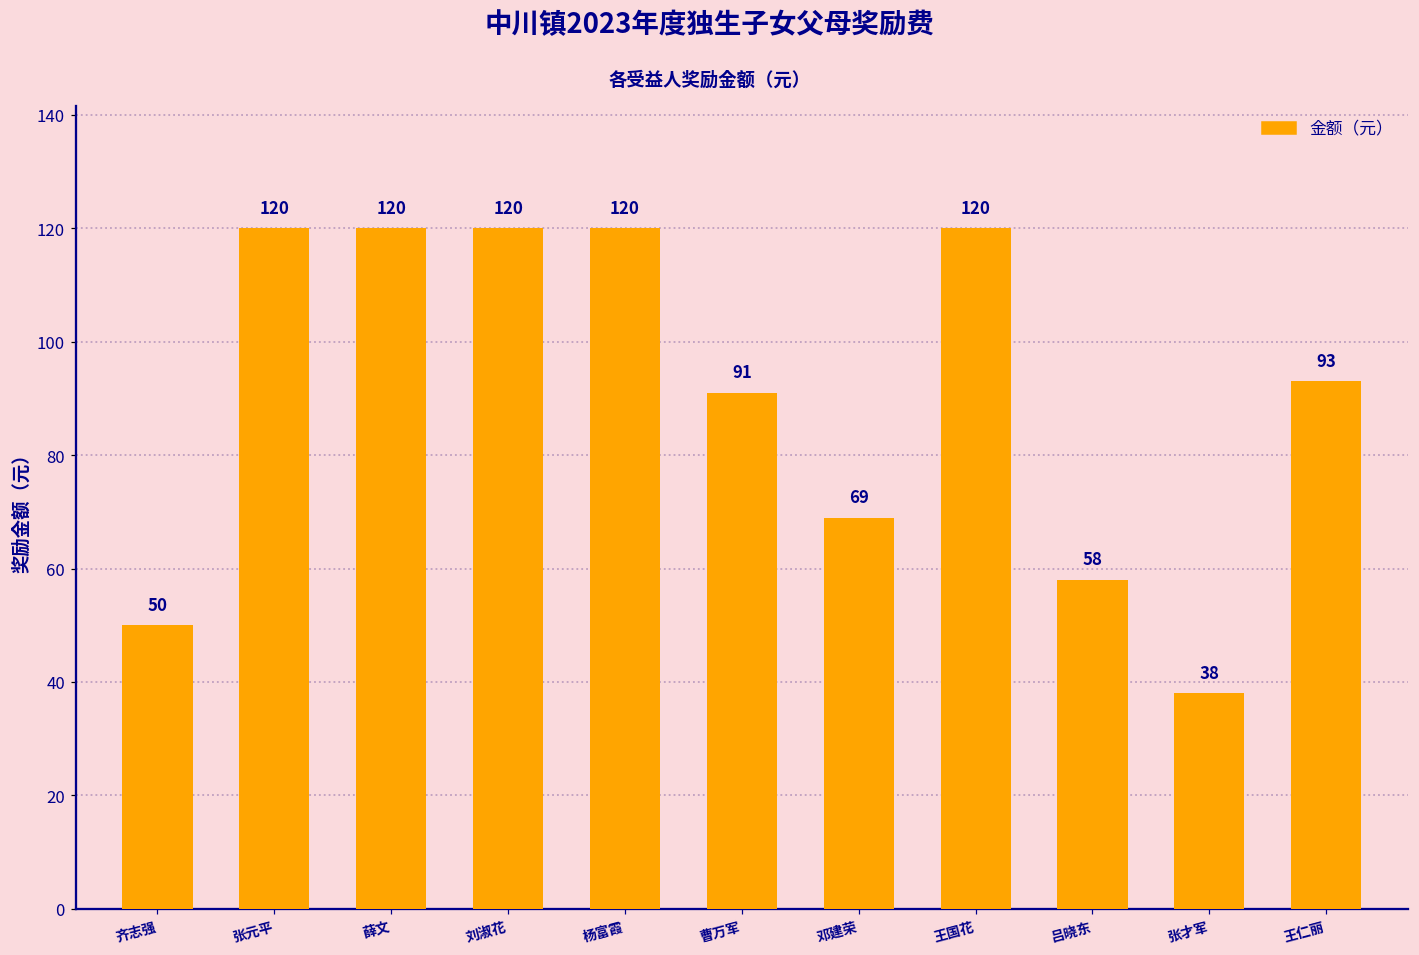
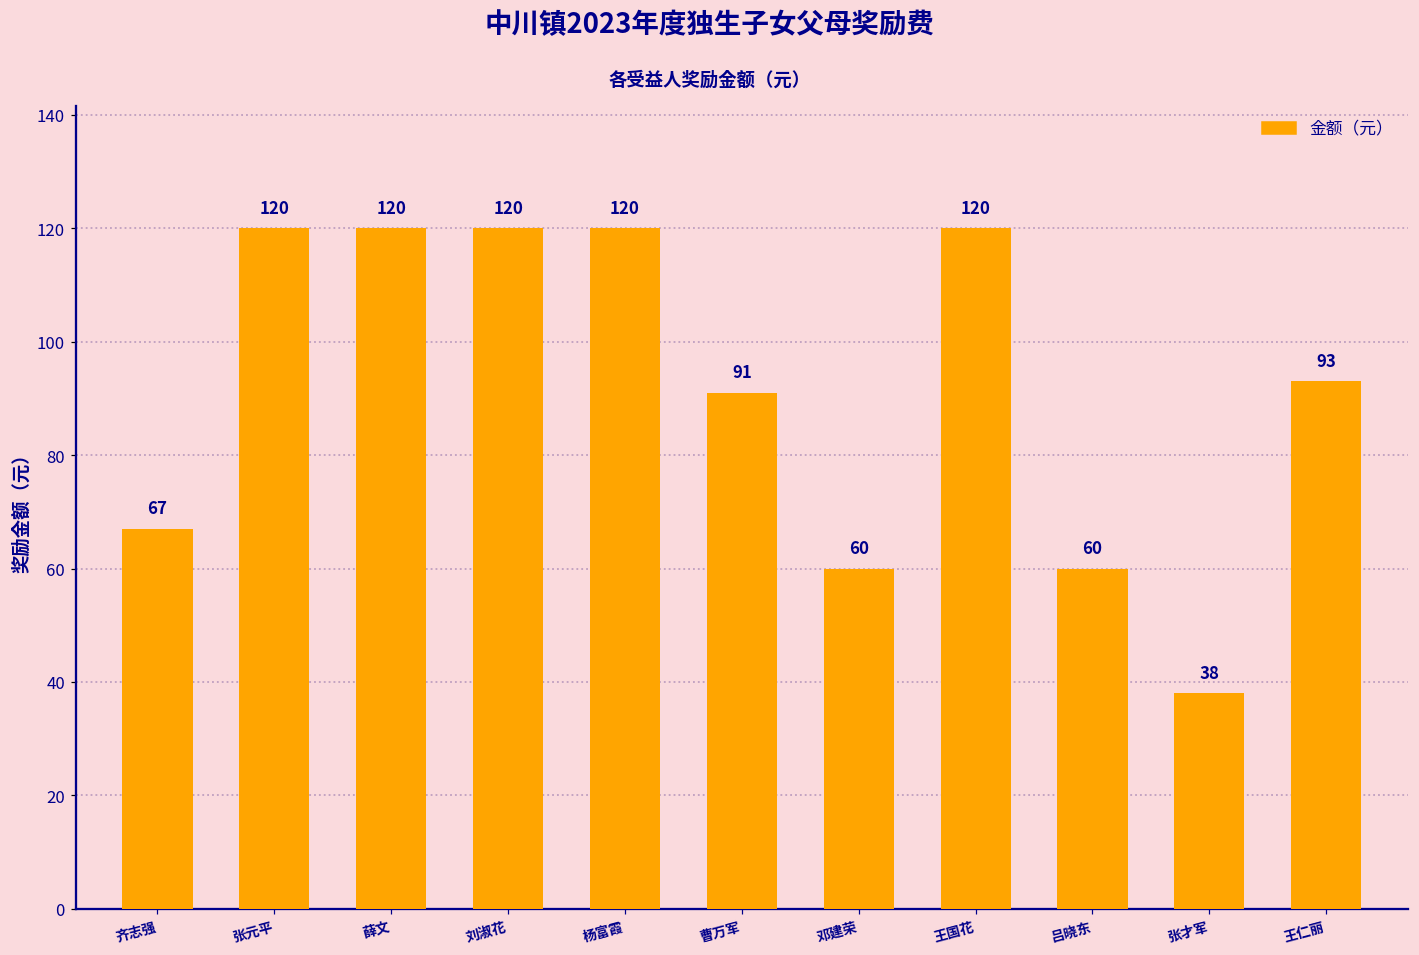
齐志强: 50 -> 67
邓建荣: 69 -> 60
吕晓东: 58 -> 60
